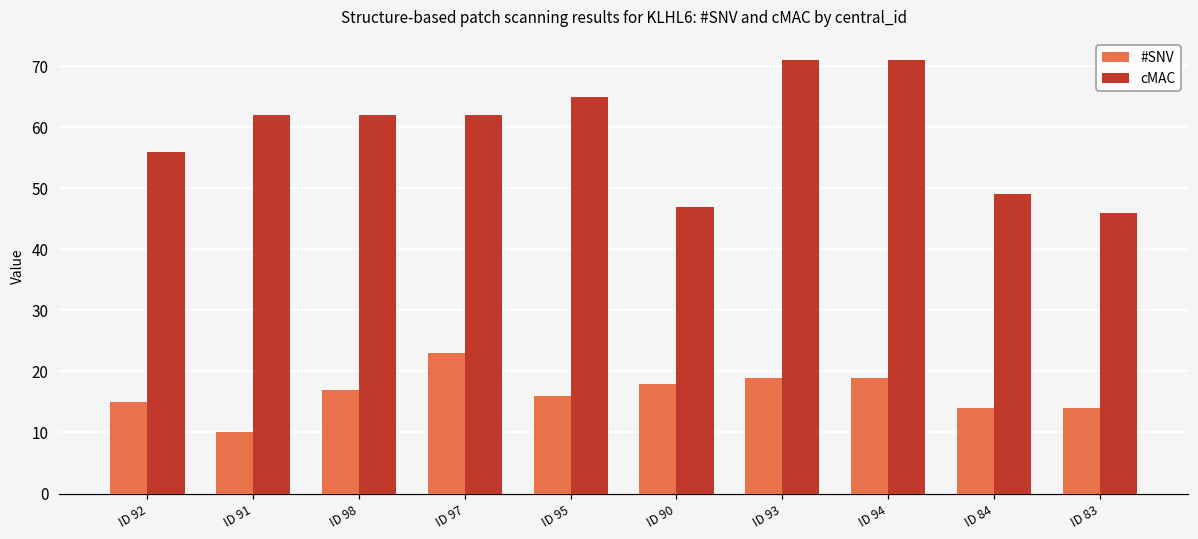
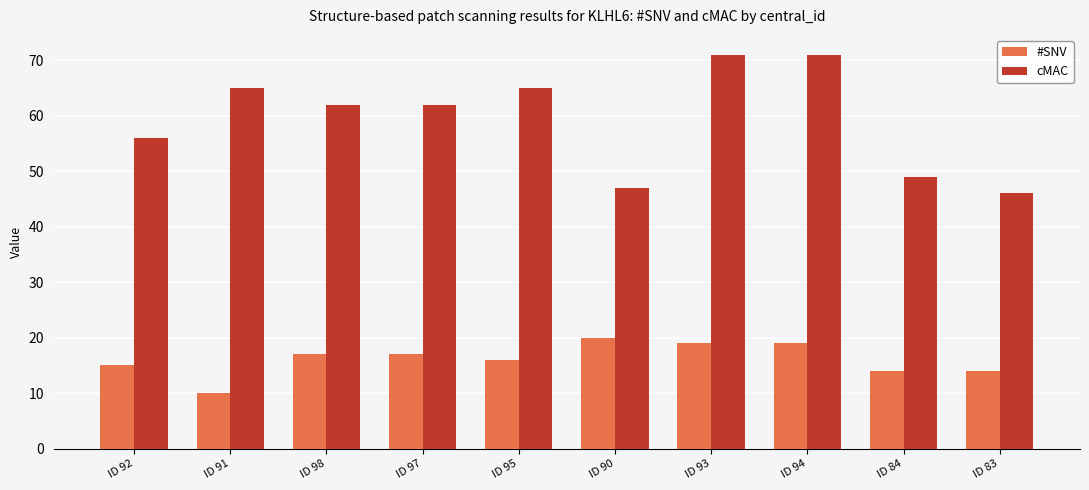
cMAC, ID 91: 62 -> 65
#SNV, ID 97: 23 -> 17
#SNV, ID 90: 18 -> 20
